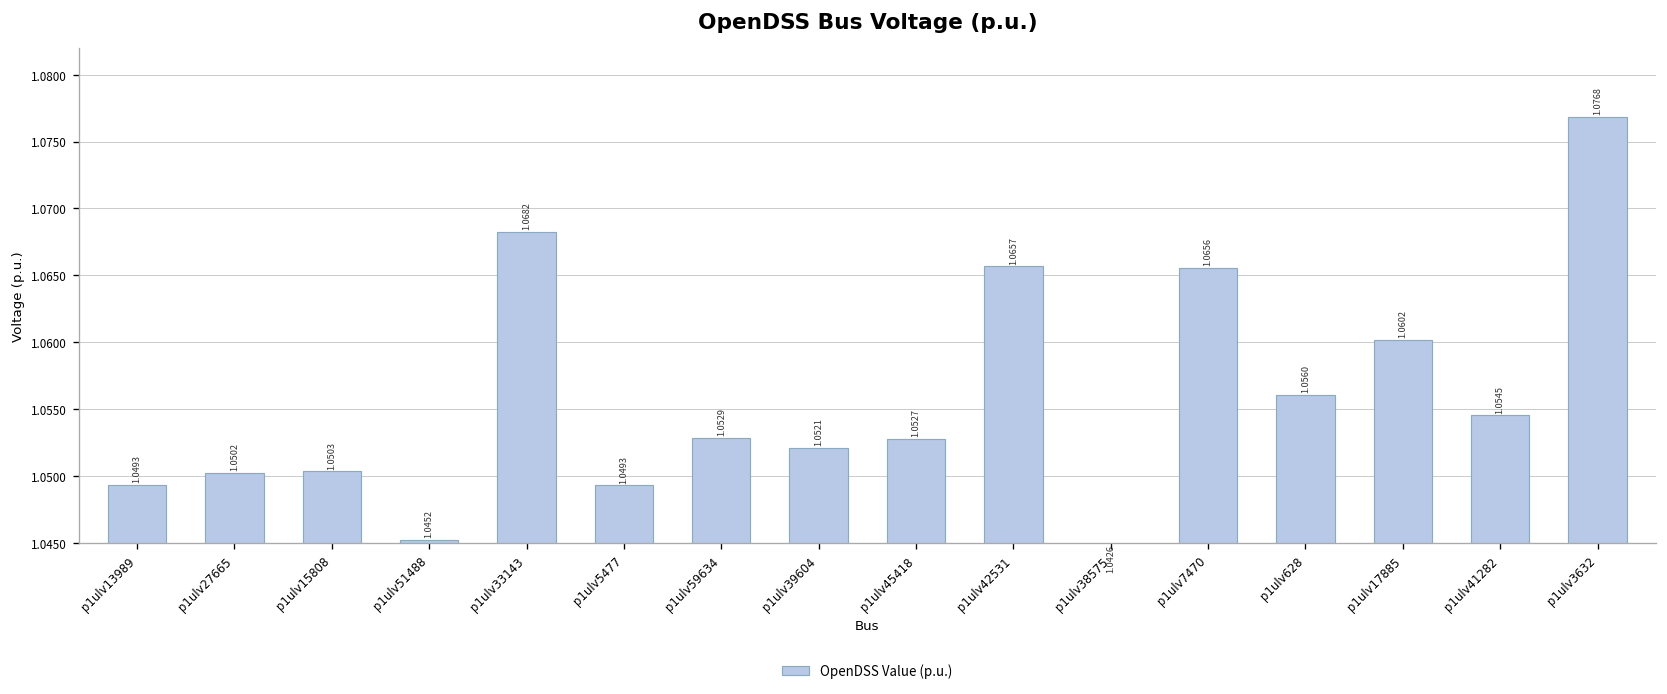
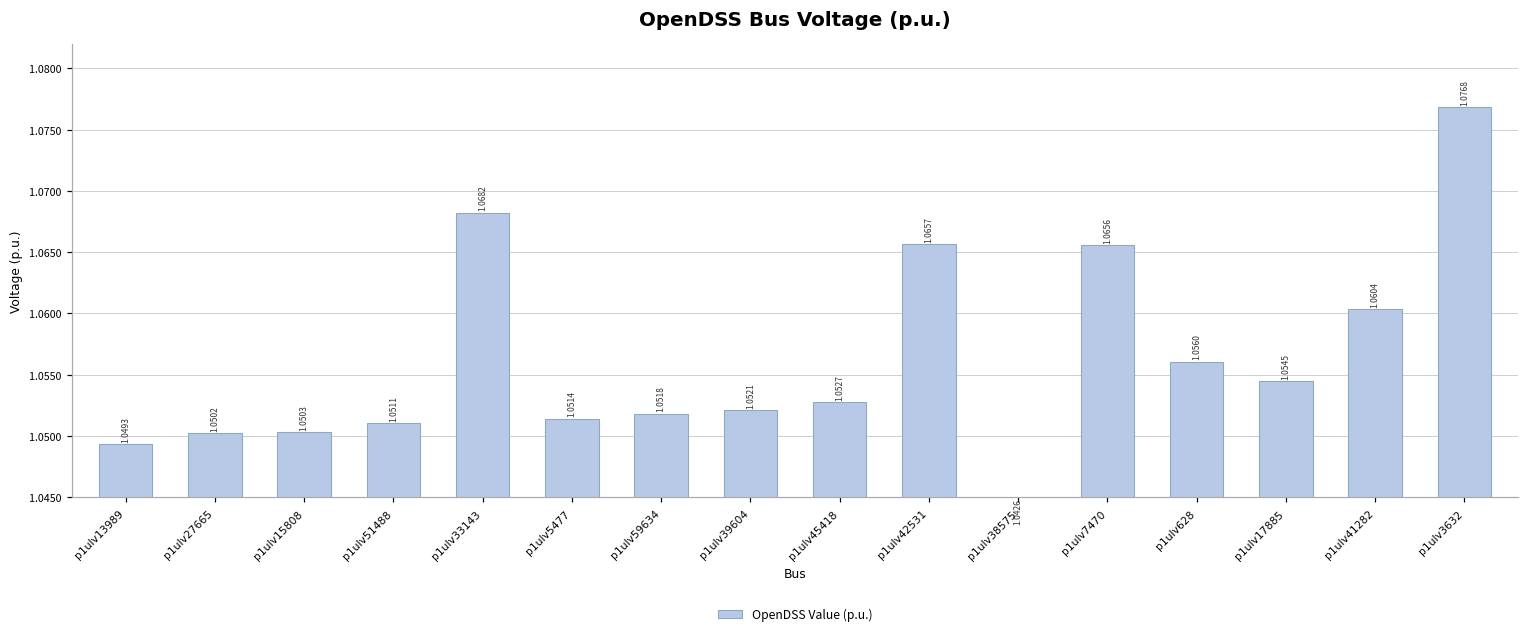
p1ulv51488: 1.0452 -> 1.0511
p1ulv5477: 1.0493 -> 1.0514
p1ulv59634: 1.0529 -> 1.0518
p1ulv17885: 1.0602 -> 1.0545
p1ulv41282: 1.0545 -> 1.0604
